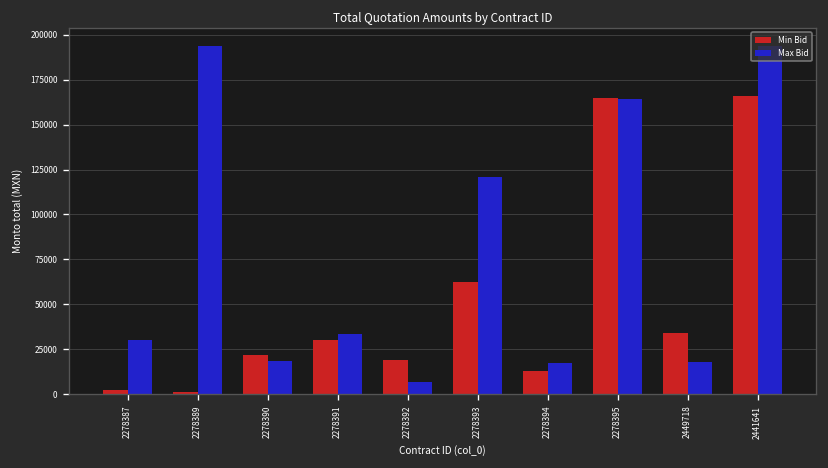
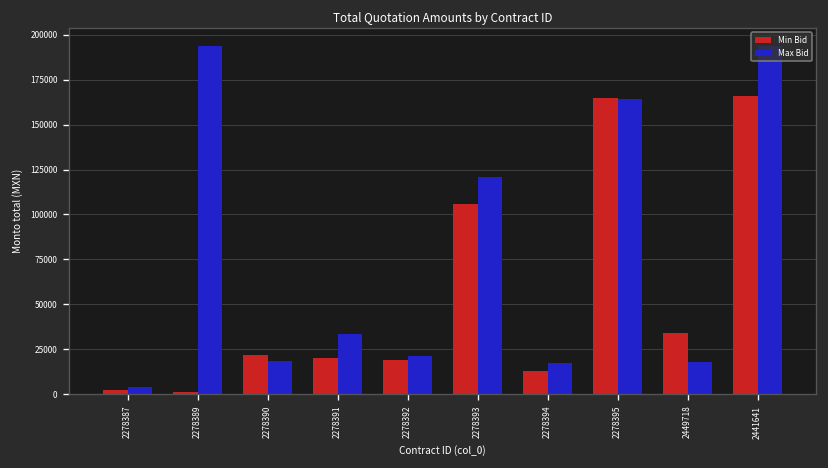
Max Bid, 2278387: 30000 -> 4000
Min Bid, 2278391: 30000 -> 20000
Max Bid, 2278392: 7000 -> 21000
Min Bid, 2278393: 62000 -> 106000
